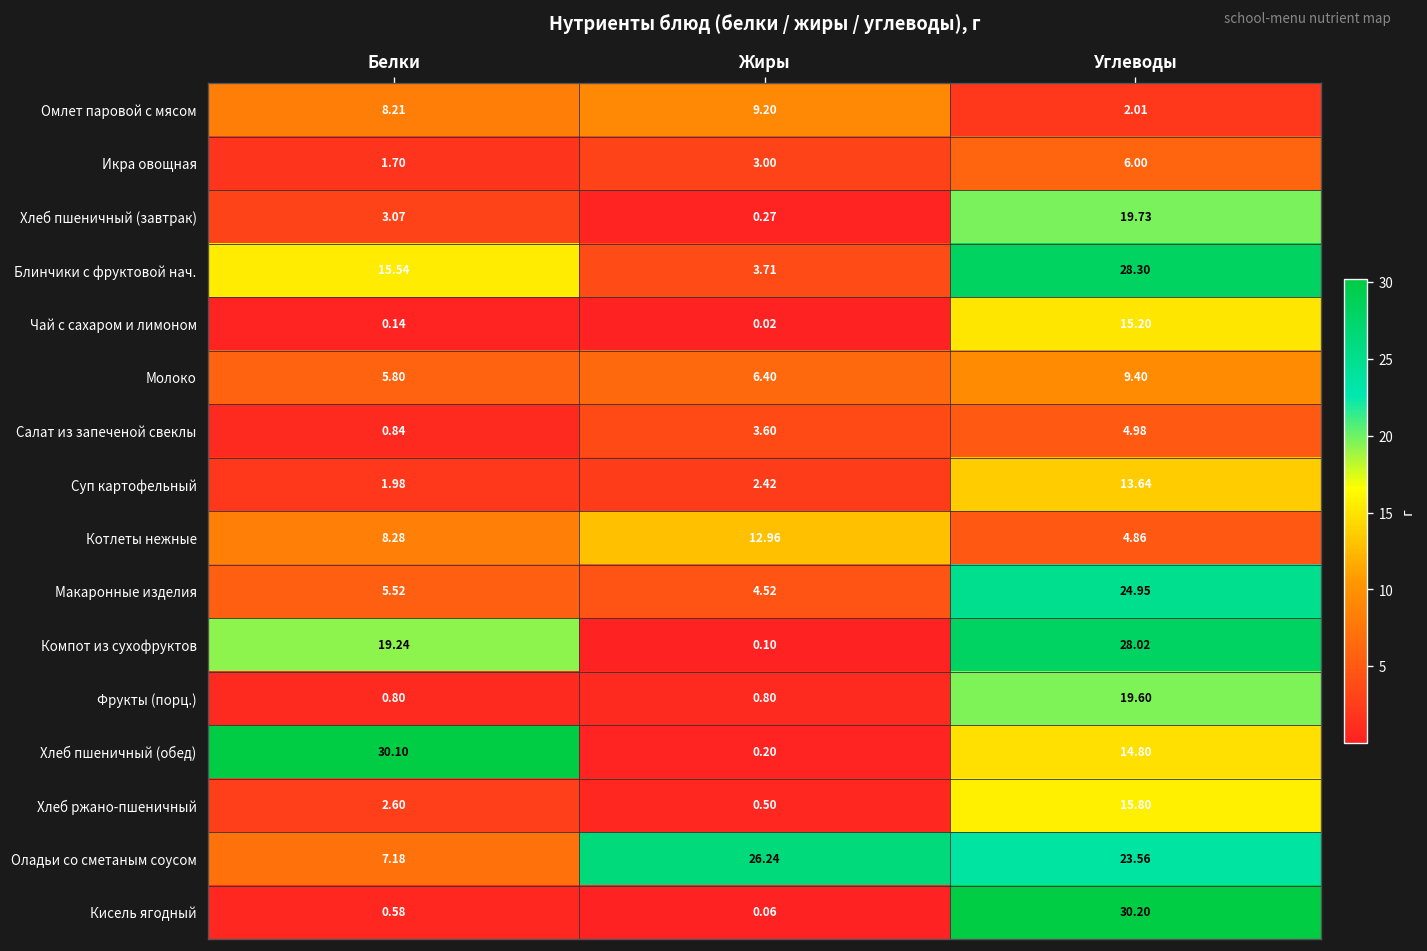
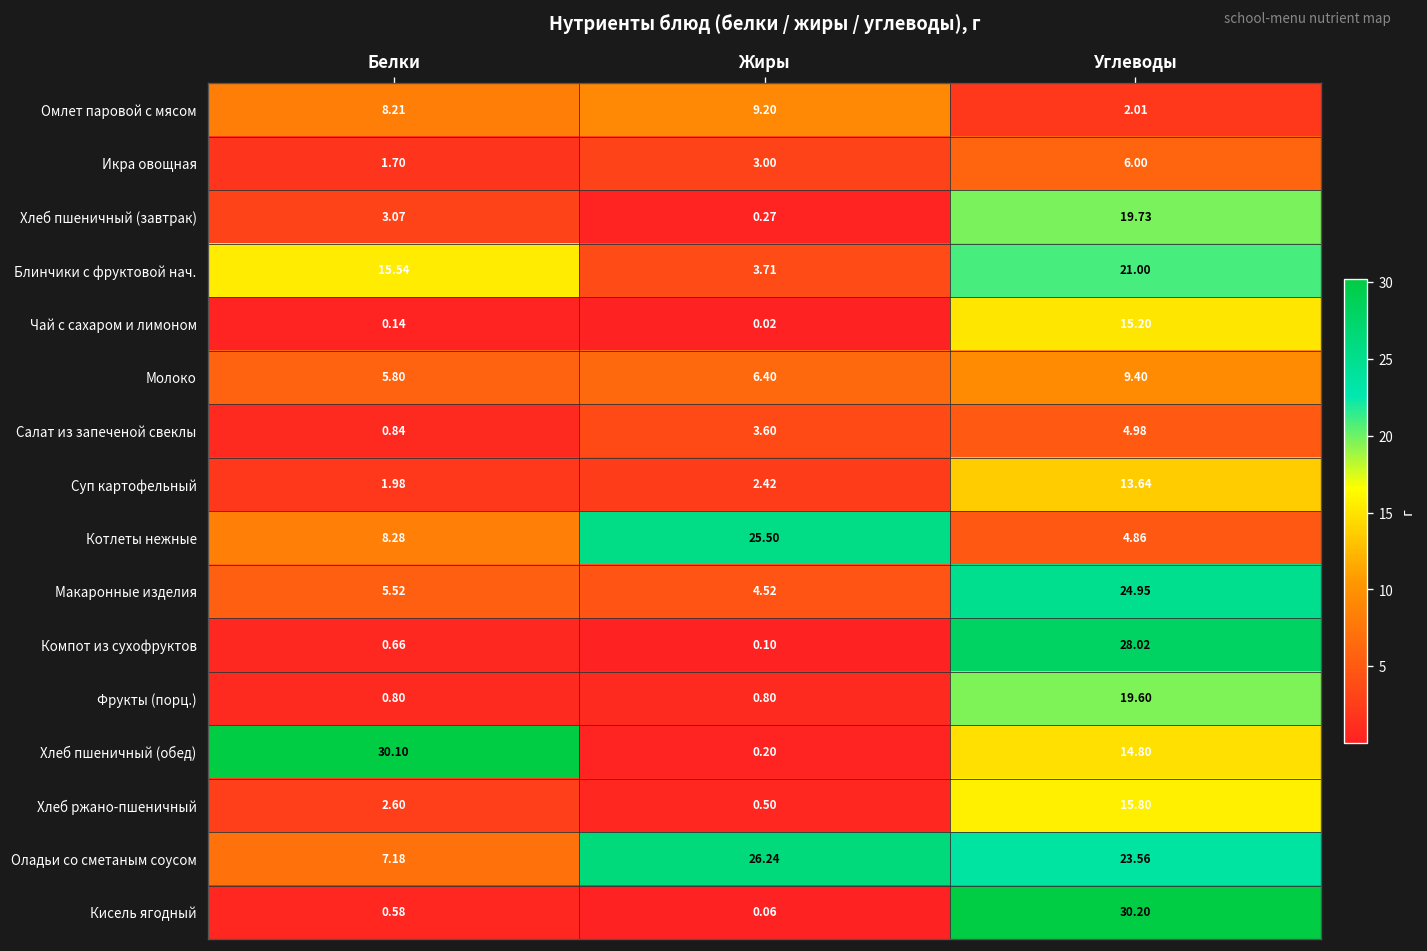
Блинчики с фруктовой нач., Углеводы: 28.30 -> 21.00
Котлеты нежные, Жиры: 12.96 -> 25.50
Компот из сухофруктов, Белки: 19.24 -> 0.66
